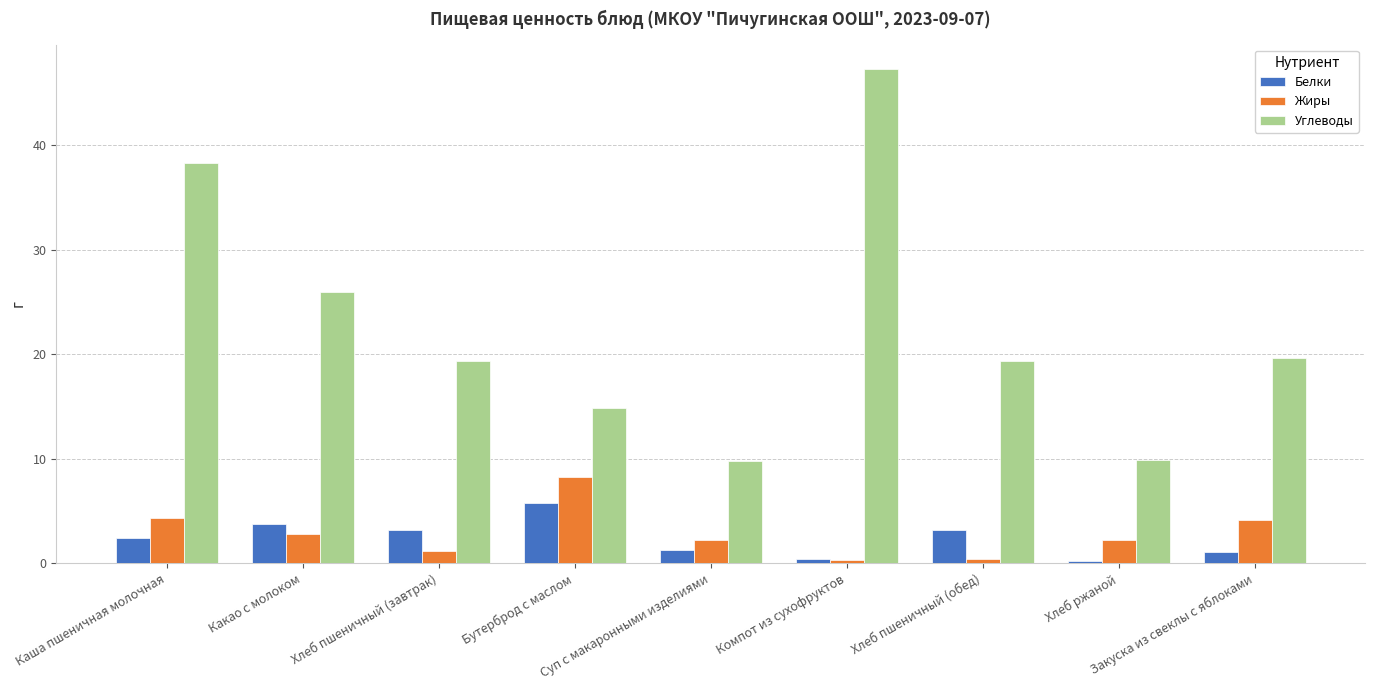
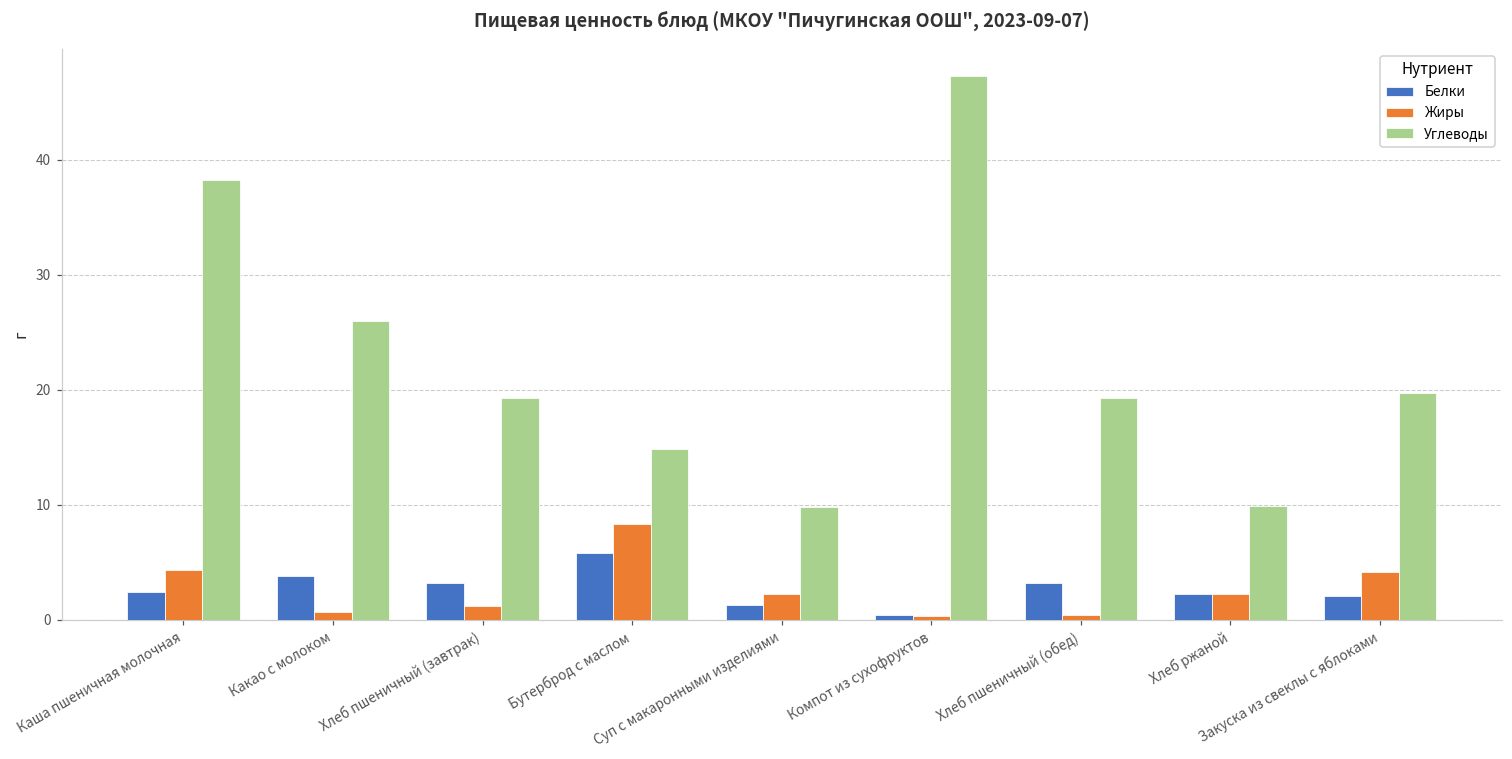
Жиры, Какао с молоком: 2.8 -> 0.7
Белки, Хлеб ржаной: 0.2 -> 2.2
Белки, Закуска из свеклы с яблоками: 1.0 -> 2.0
